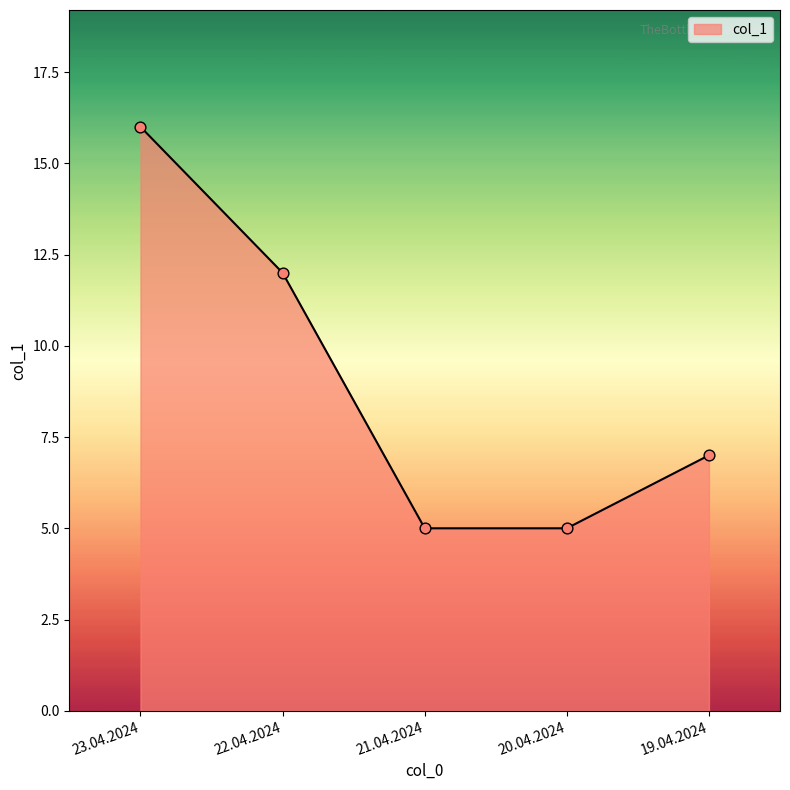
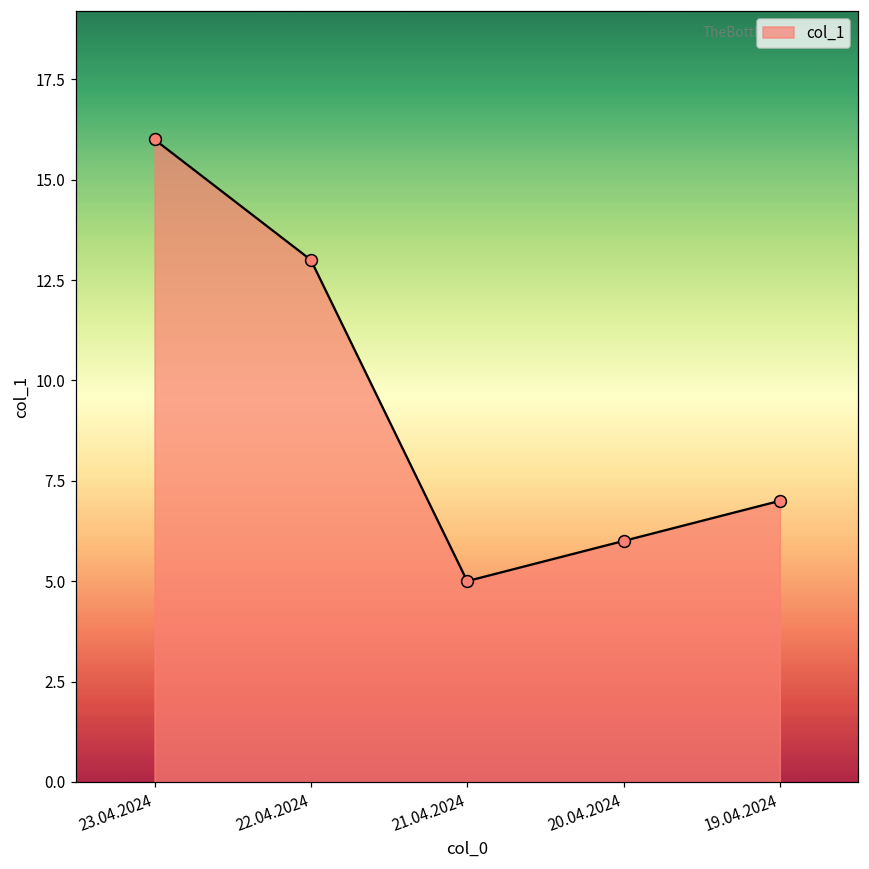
22.04.2024: 12 -> 13
20.04.2024: 5 -> 6
